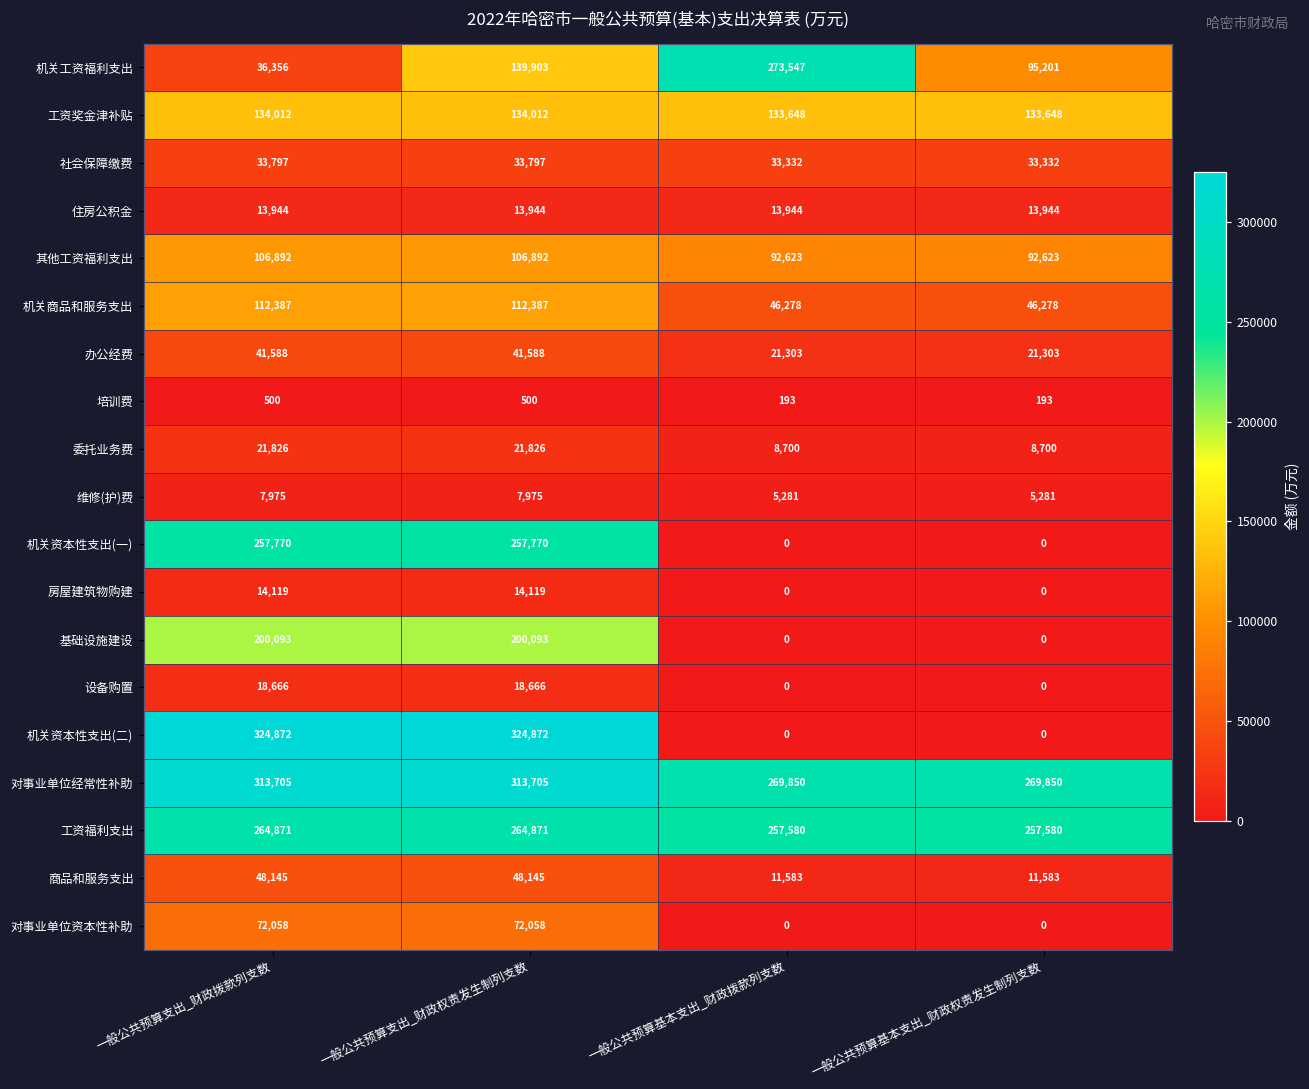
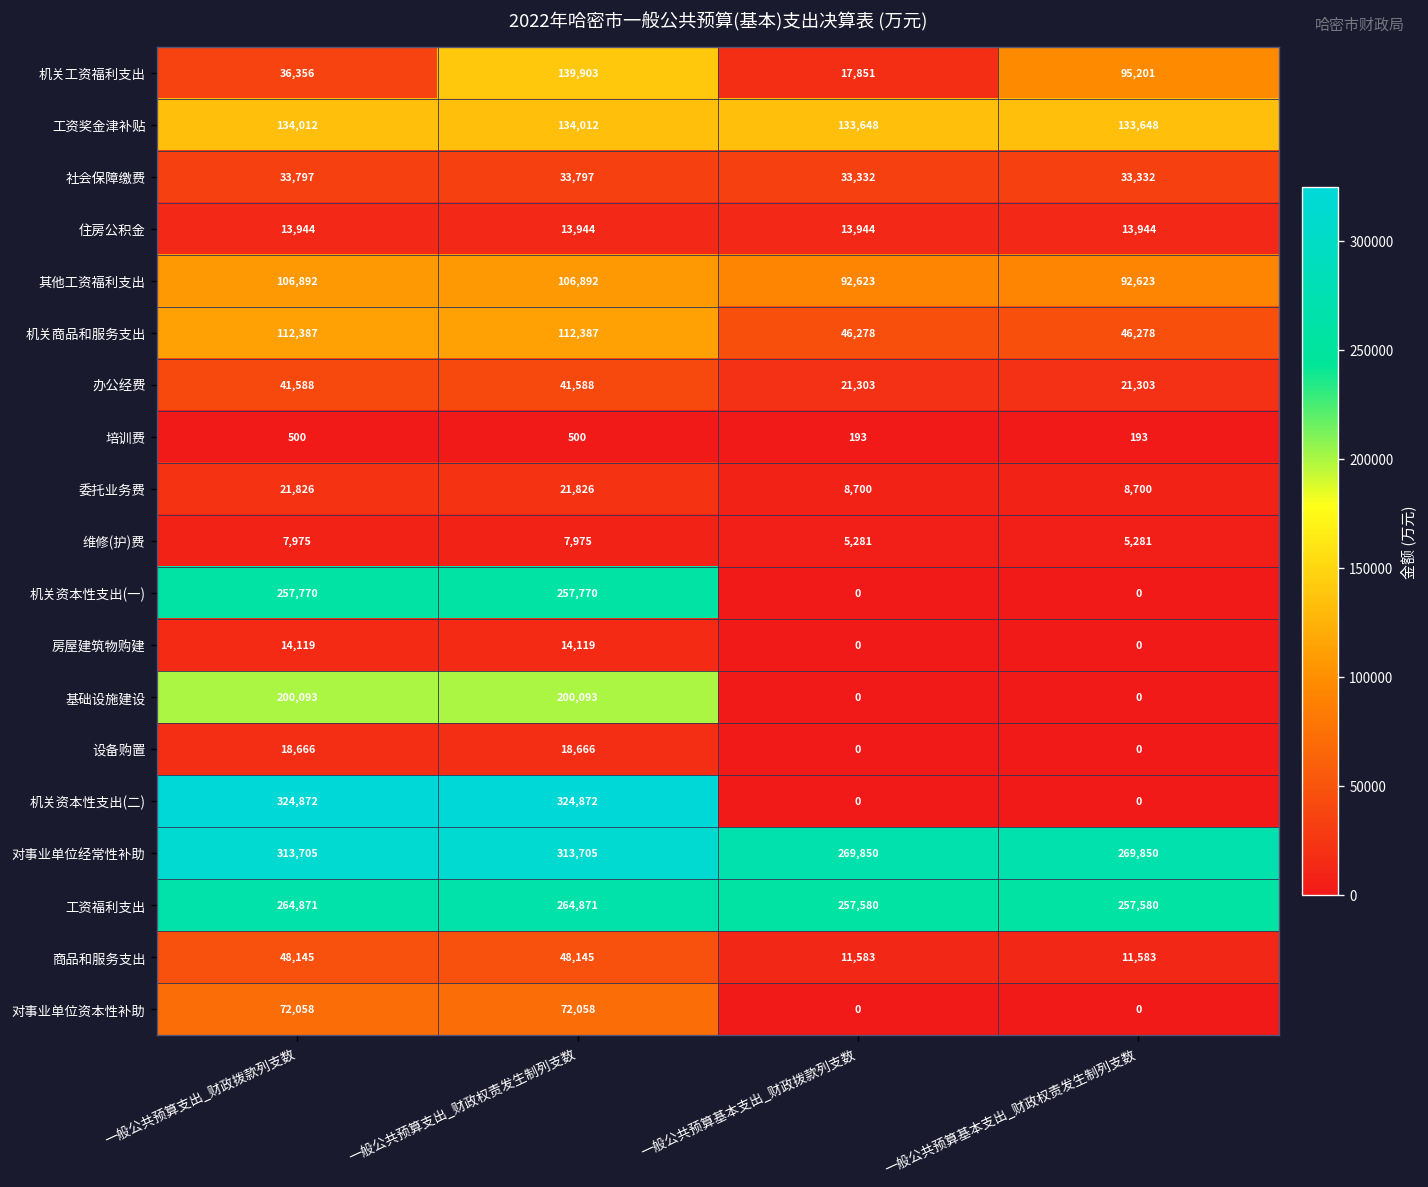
机关工资福利支出, 一般公共预算基本支出_财政拨款列支数: 273,547 -> 17,851
